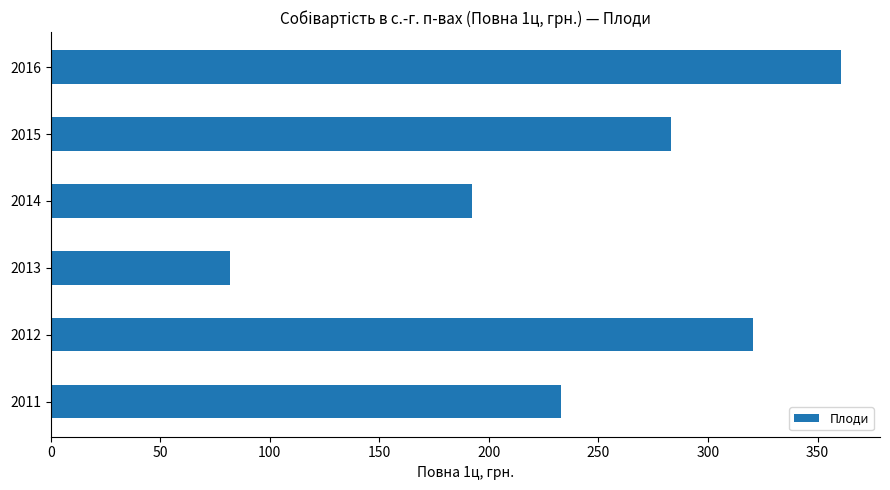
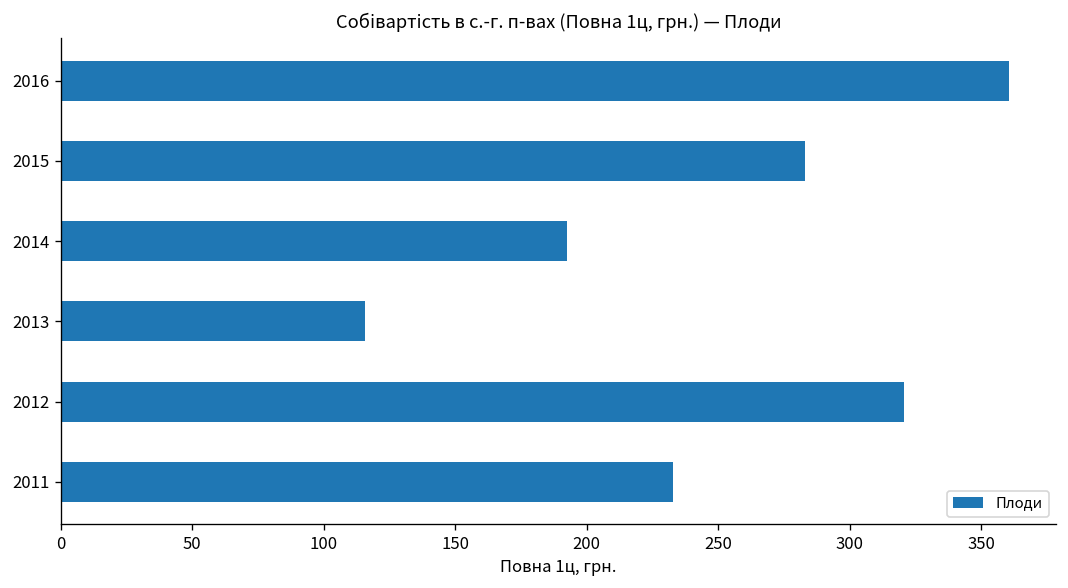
2013: 82 -> 116
